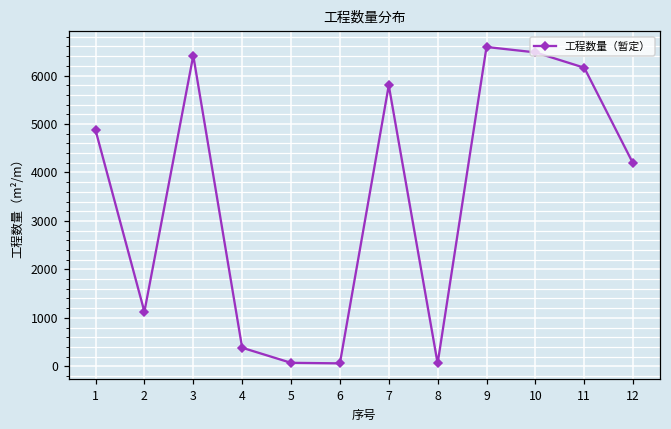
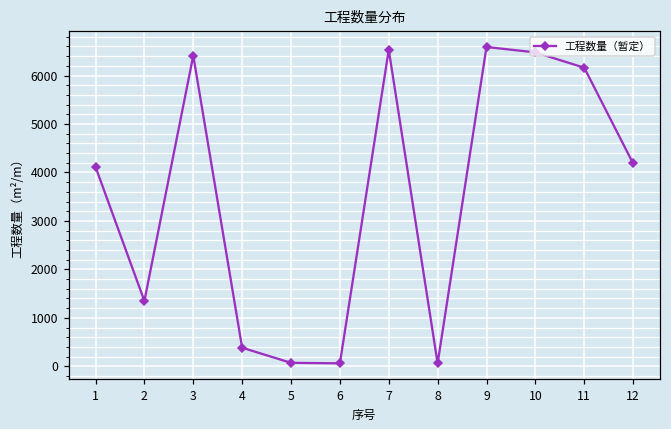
1: 4900 -> 4100
2: 1100 -> 1300
7: 5800 -> 6500
